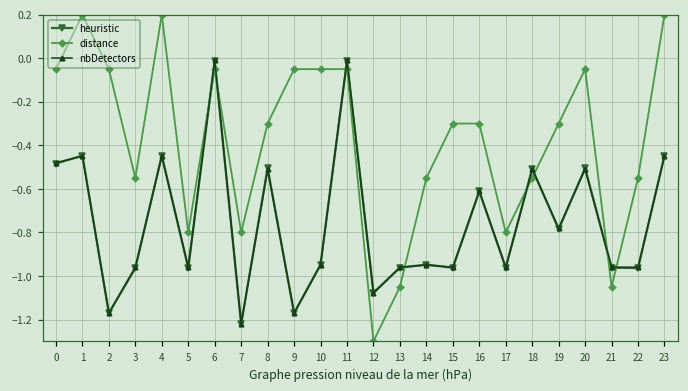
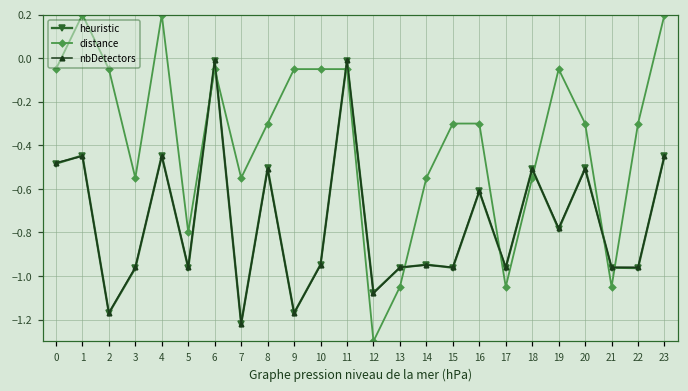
distance, 7: -0.80 -> -0.55
distance, 17: -0.80 -> -1.05
distance, 19: -0.30 -> -0.05
distance, 20: -0.05 -> -0.30
distance, 22: -0.55 -> -0.30
